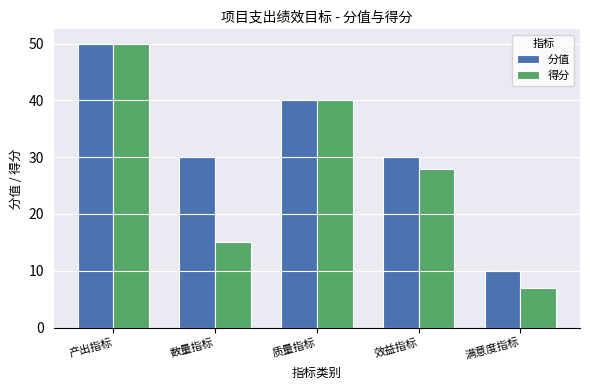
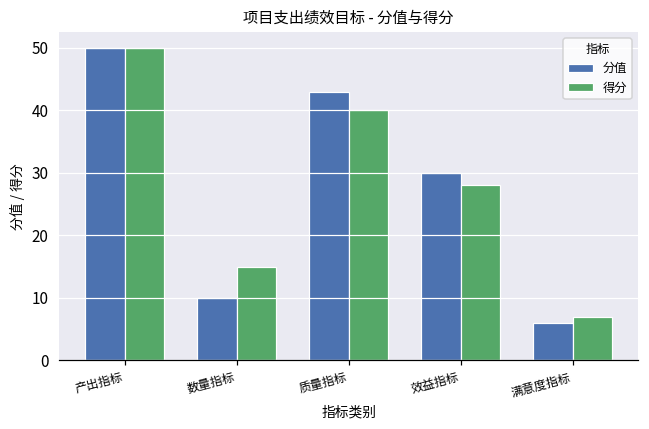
分值, 数量指标: 30 -> 10
分值, 质量指标: 40 -> 43
分值, 满意度指标: 10 -> 6
